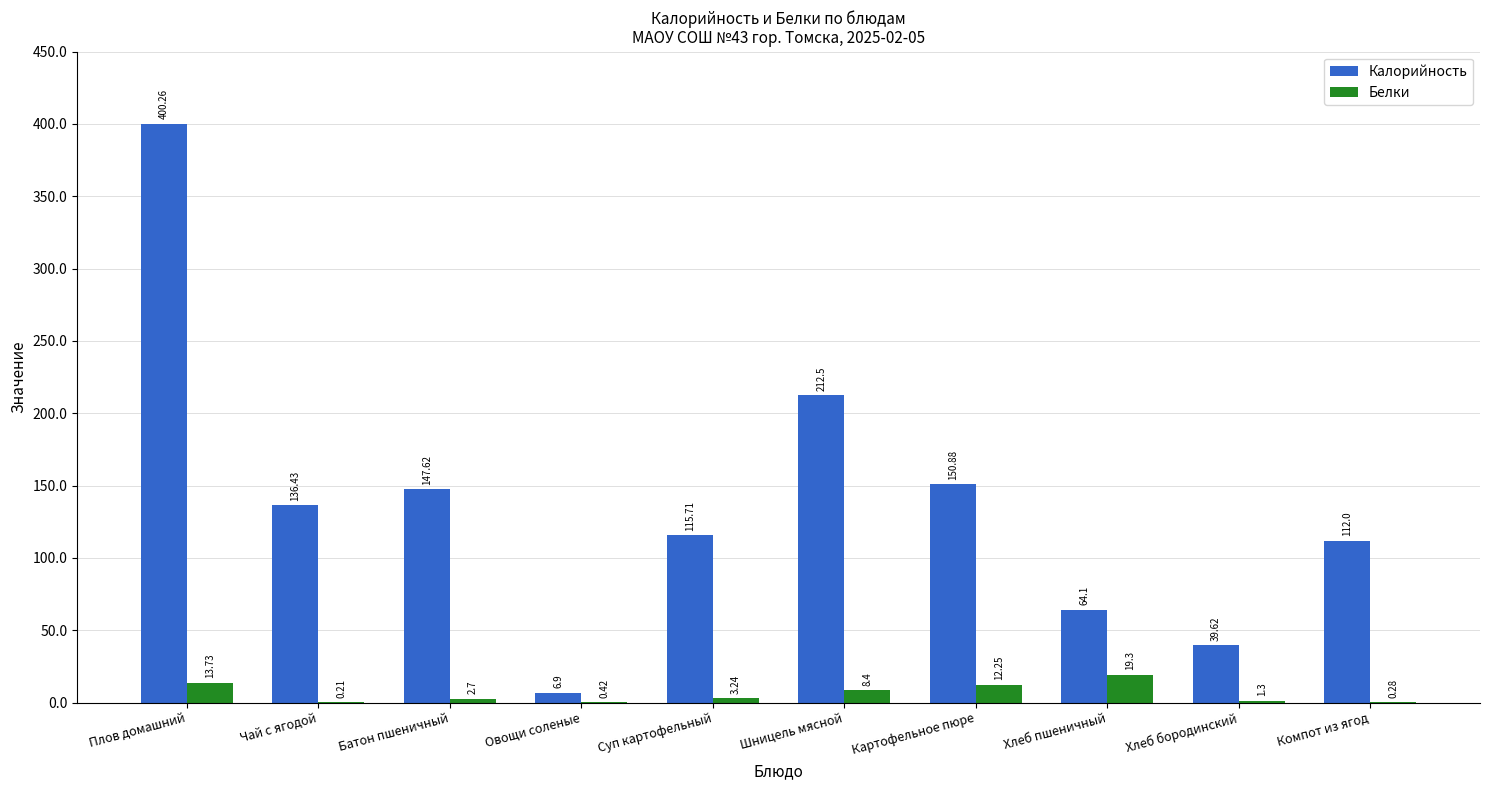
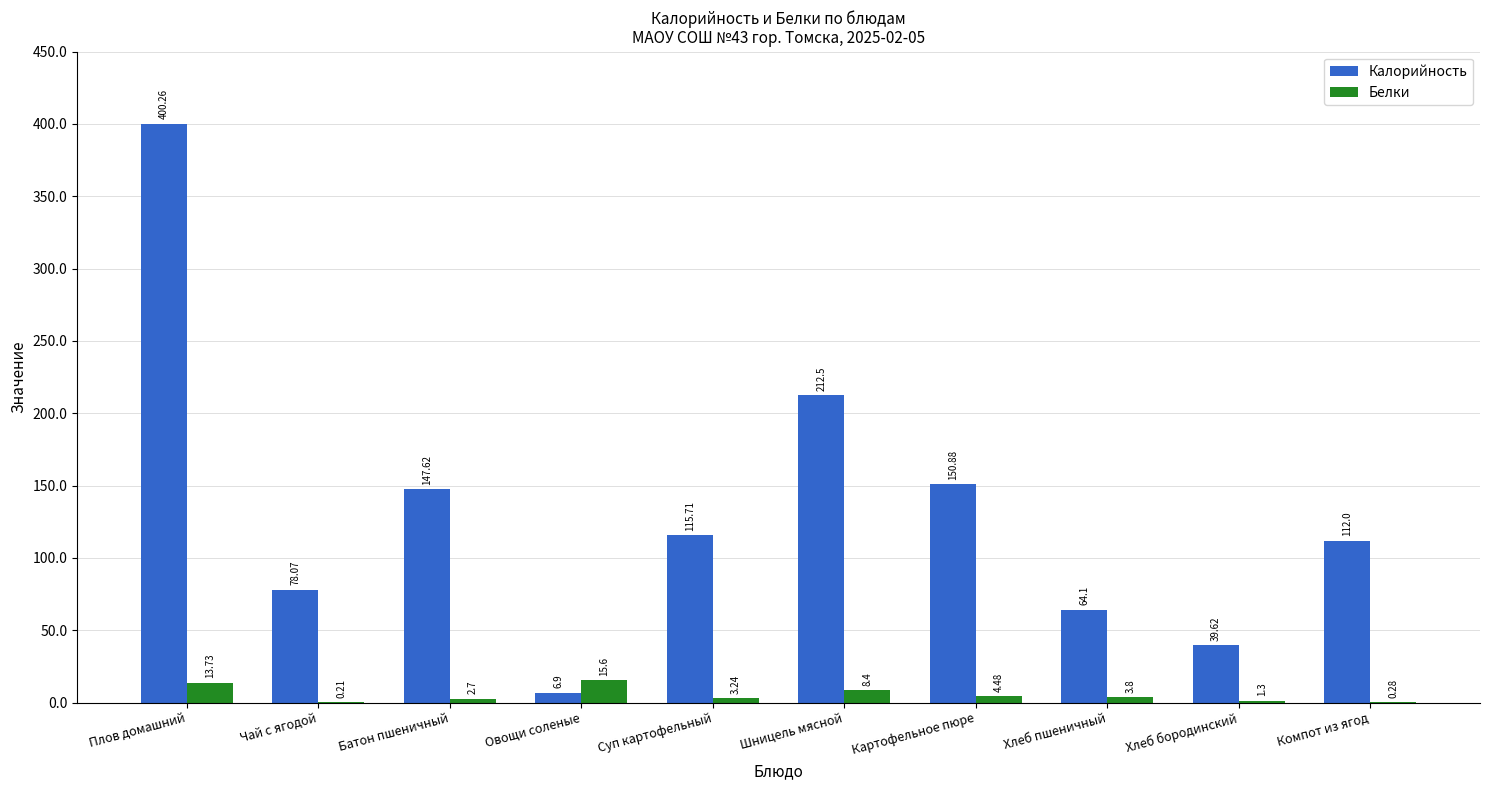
Калорийность, Чай с ягодой: 136.43 -> 78.07
Белки, Овощи соленые: 0.42 -> 15.6
Белки, Картофельное пюре: 12.25 -> 4.48
Белки, Хлеб пшеничный: 19.3 -> 3.8
